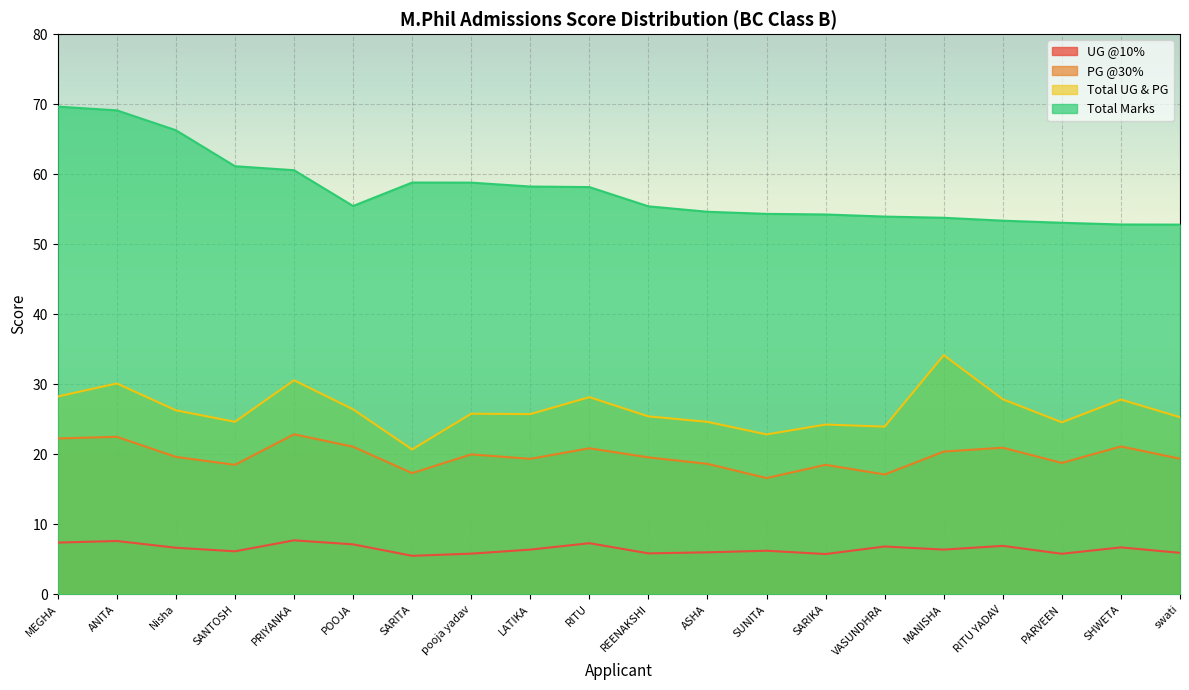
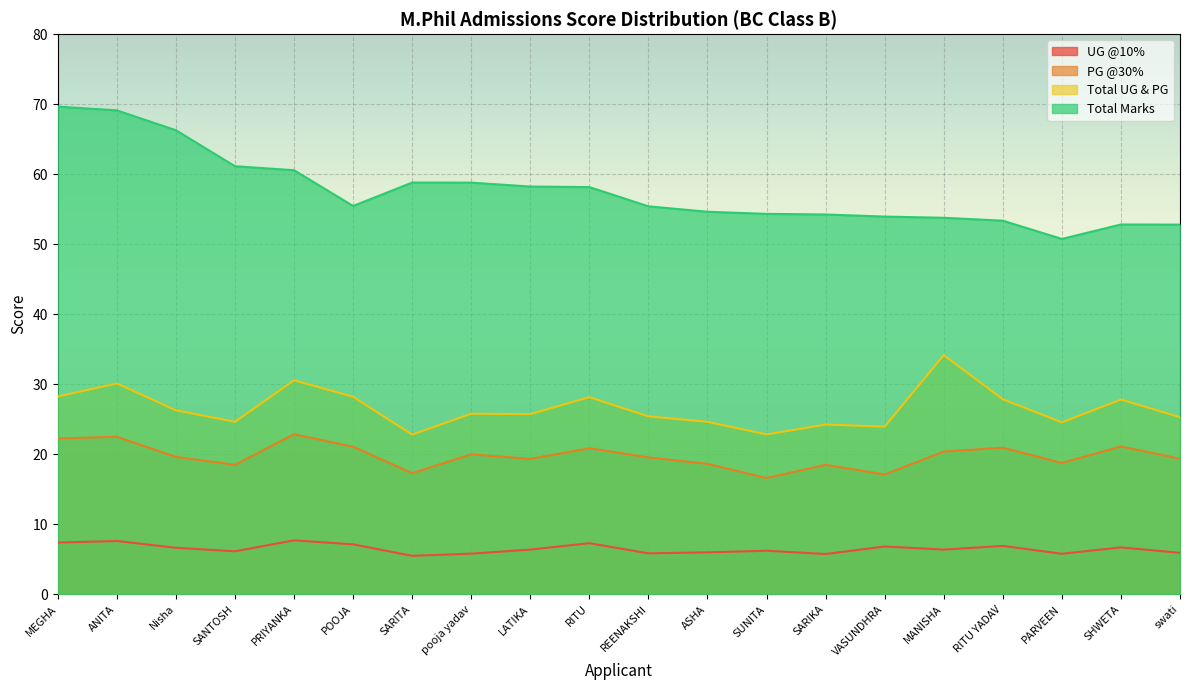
Total UG & PG, POOJA: 26 -> 28
Total UG & PG, SARITA: 21 -> 23
Total Marks, PARVEEN: 53 -> 51
